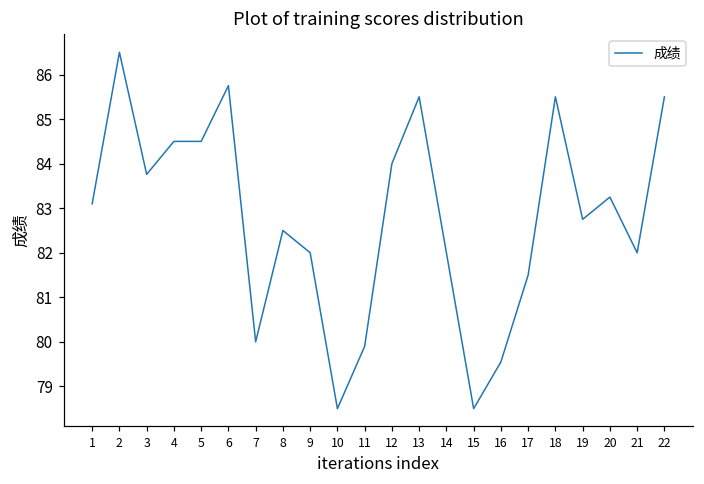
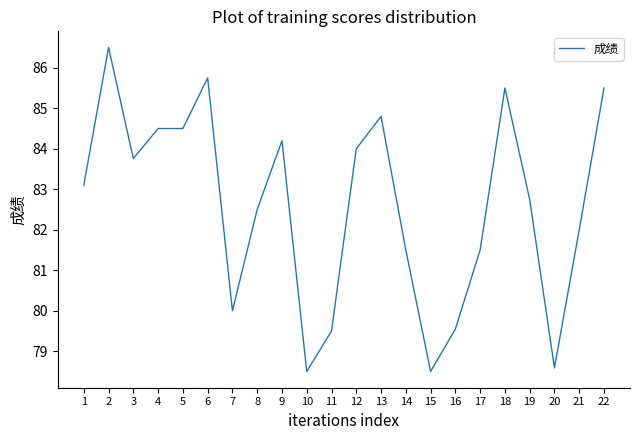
9: 82.0 -> 84.2
11: 79.9 -> 79.5
13: 85.5 -> 84.8
14: 82.0 -> 81.5
20: 83.3 -> 78.6
